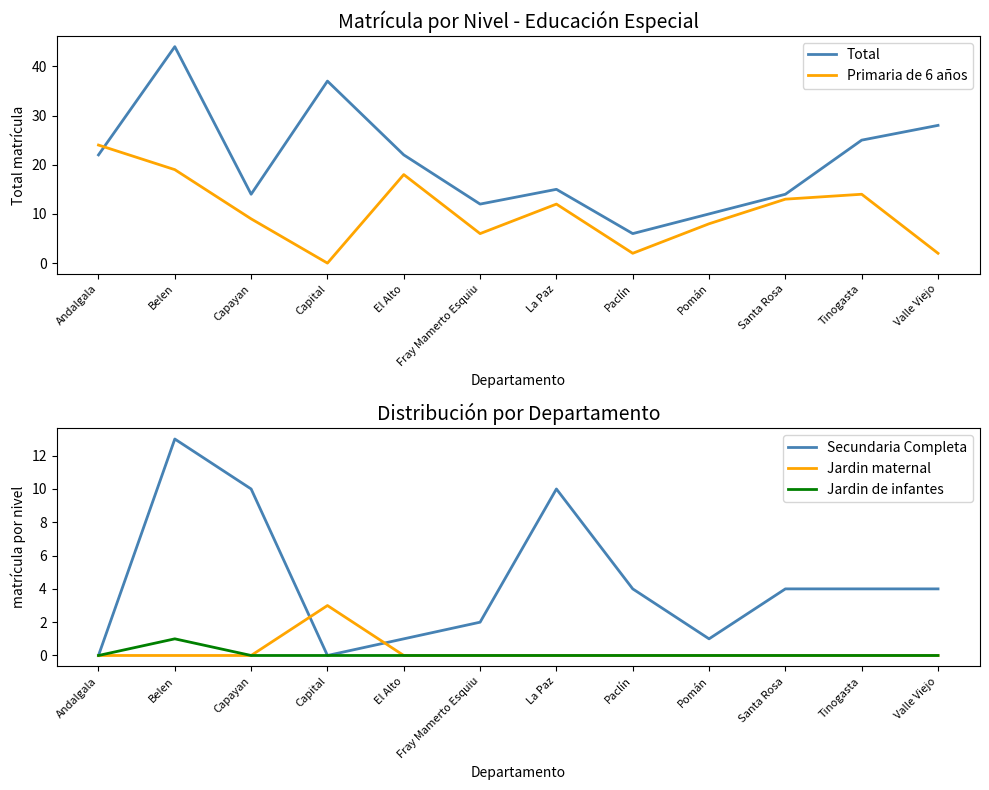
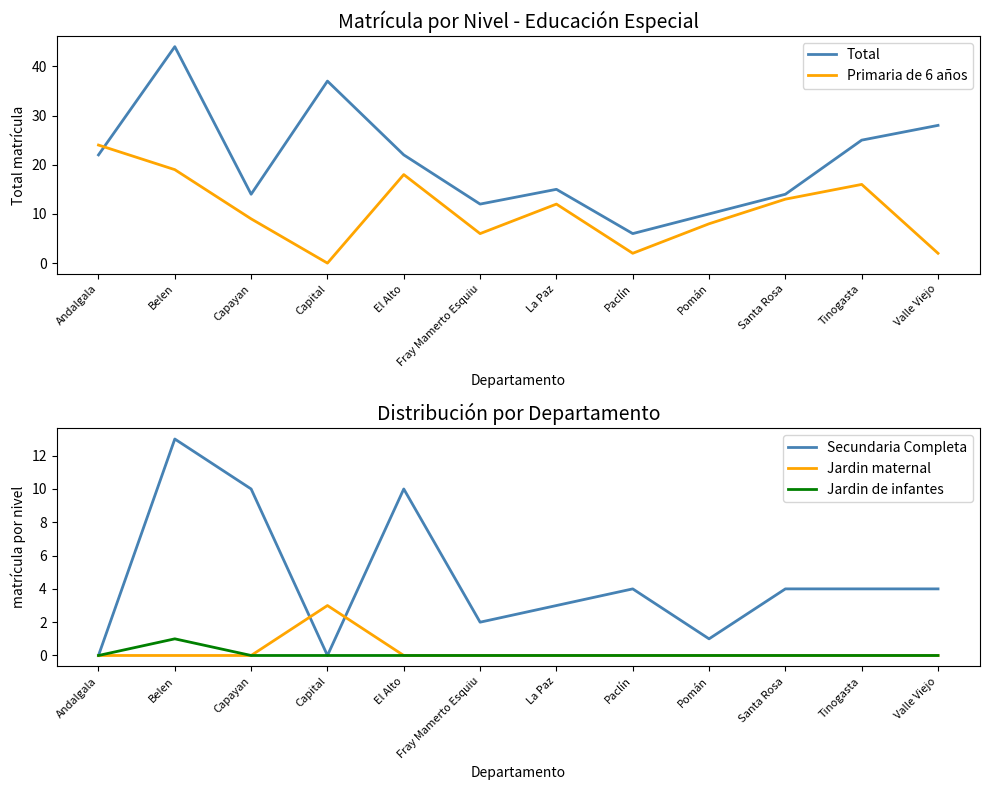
Matrícula por Nivel - Educación Especial, Primaria de 6 años, Tinogasta: 14 -> 16
Distribución por Departamento, Secundaria Completa, El Alto: 1 -> 10
Distribución por Departamento, Secundaria Completa, La Paz: 10 -> 3
